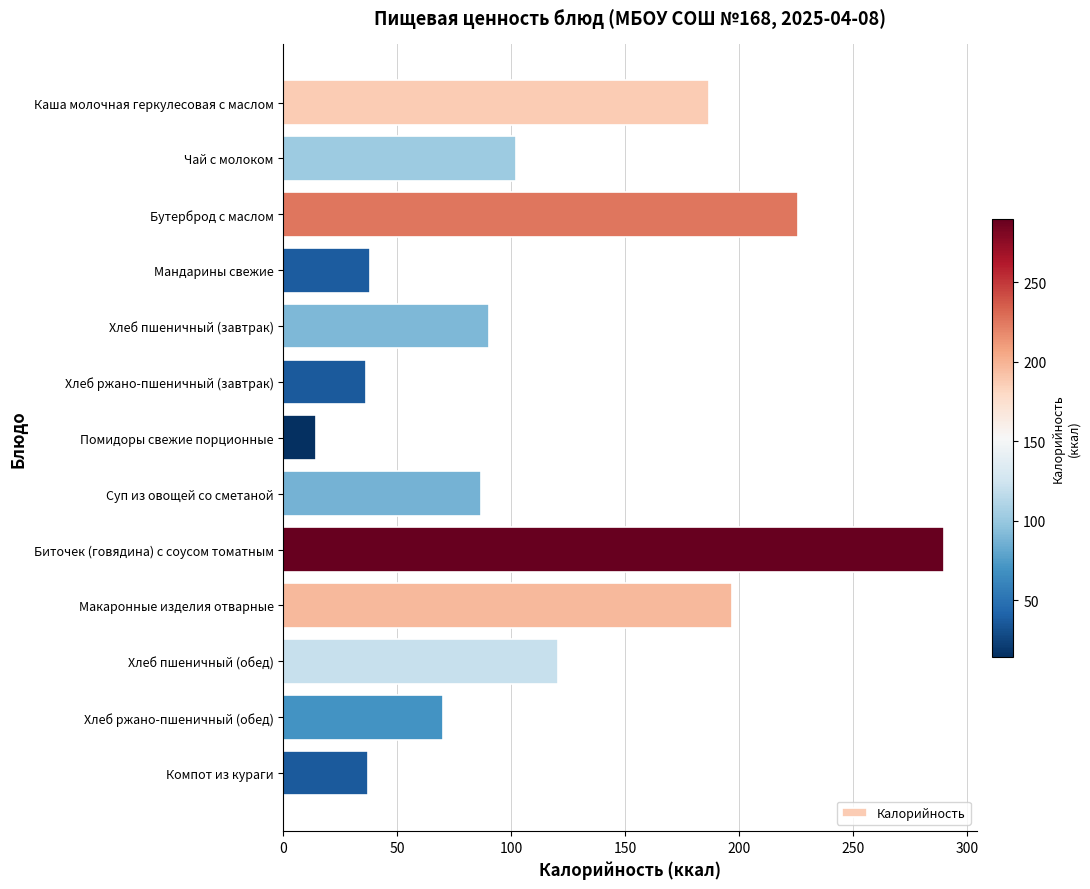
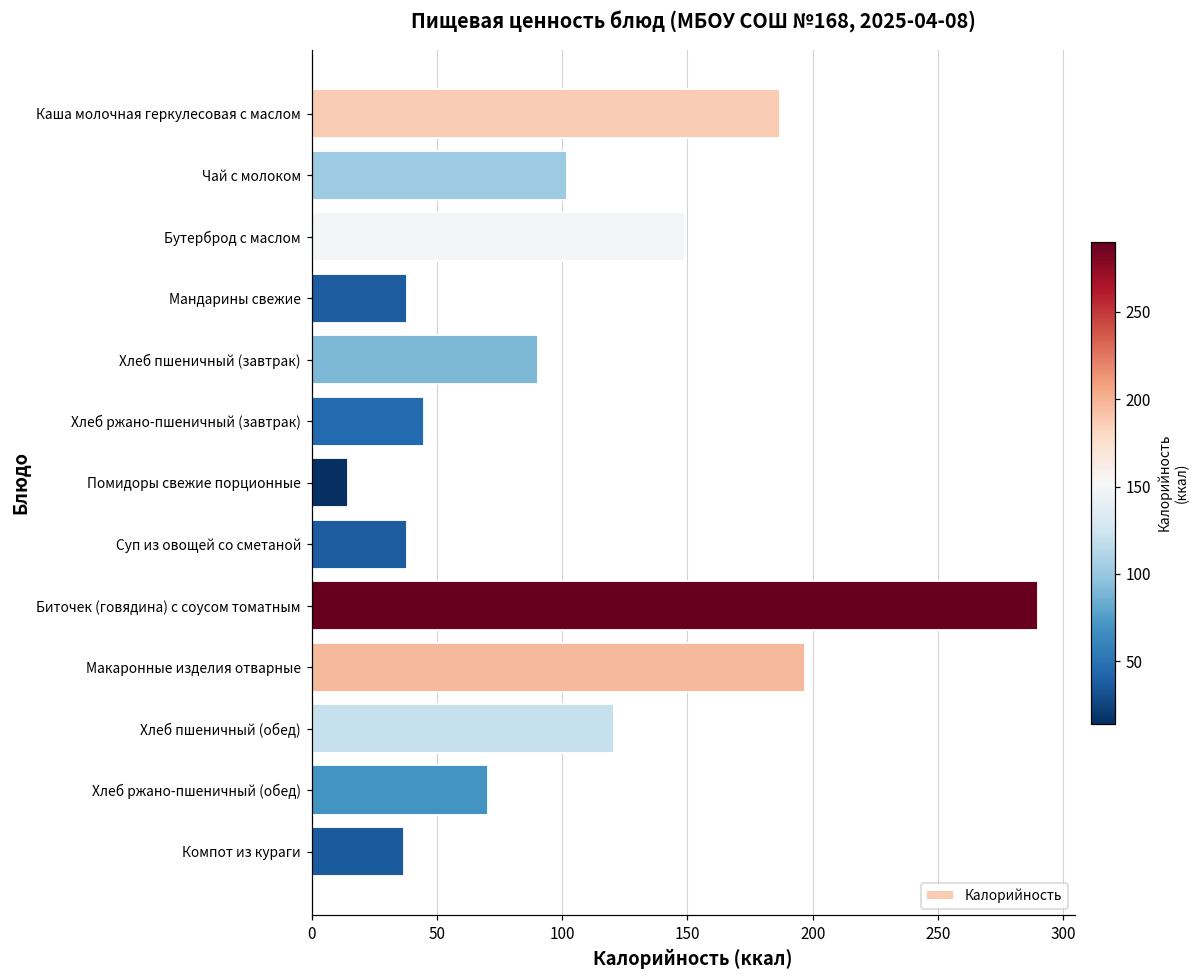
Бутерброд с маслом: 226 -> 149
Хлеб ржано-пшеничный (завтрак): 36 -> 45
Суп из овощей со сметаной: 87 -> 38
